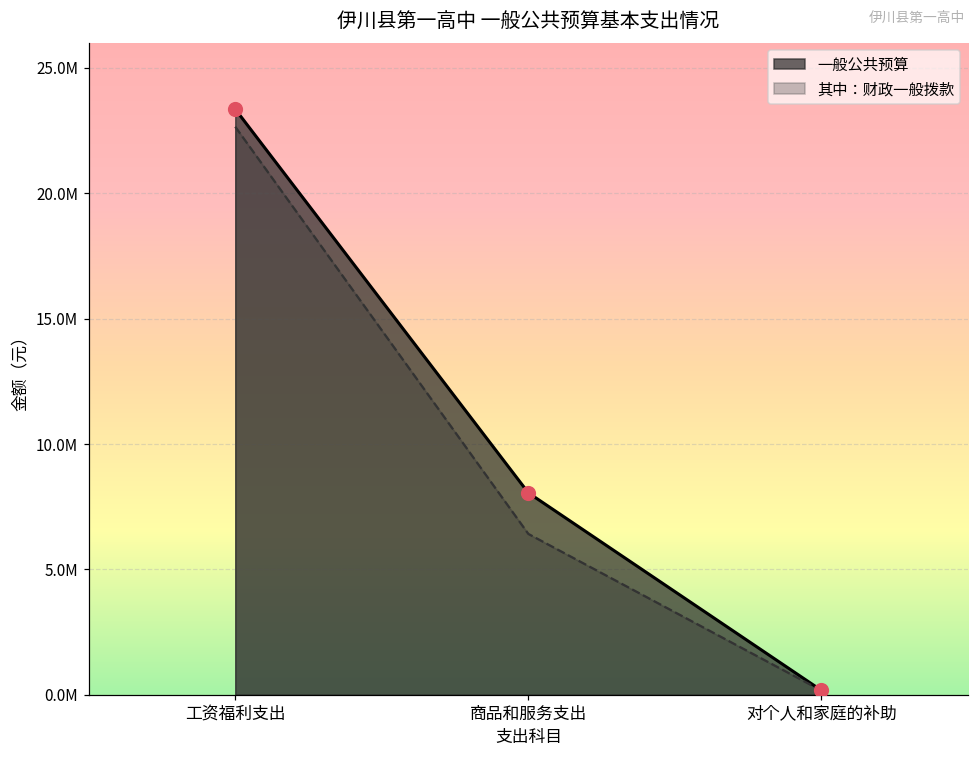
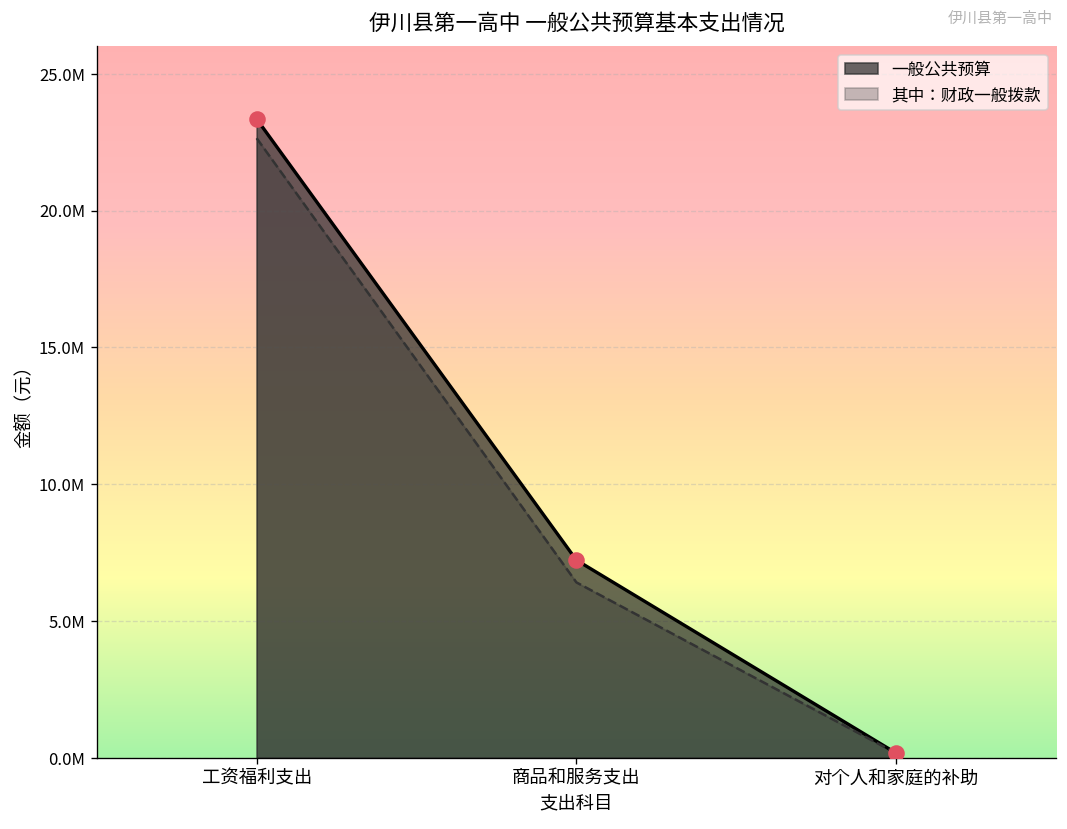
一般公共预算, 商品和服务支出: 8100000 -> 7200000
